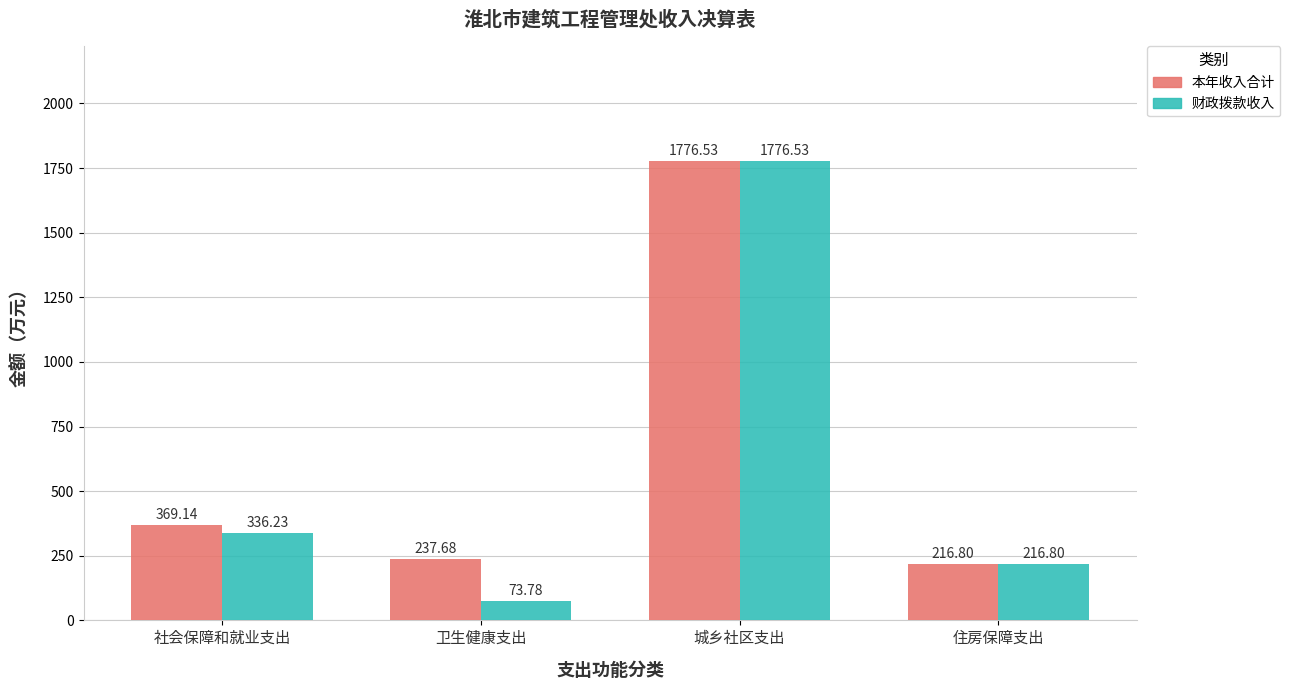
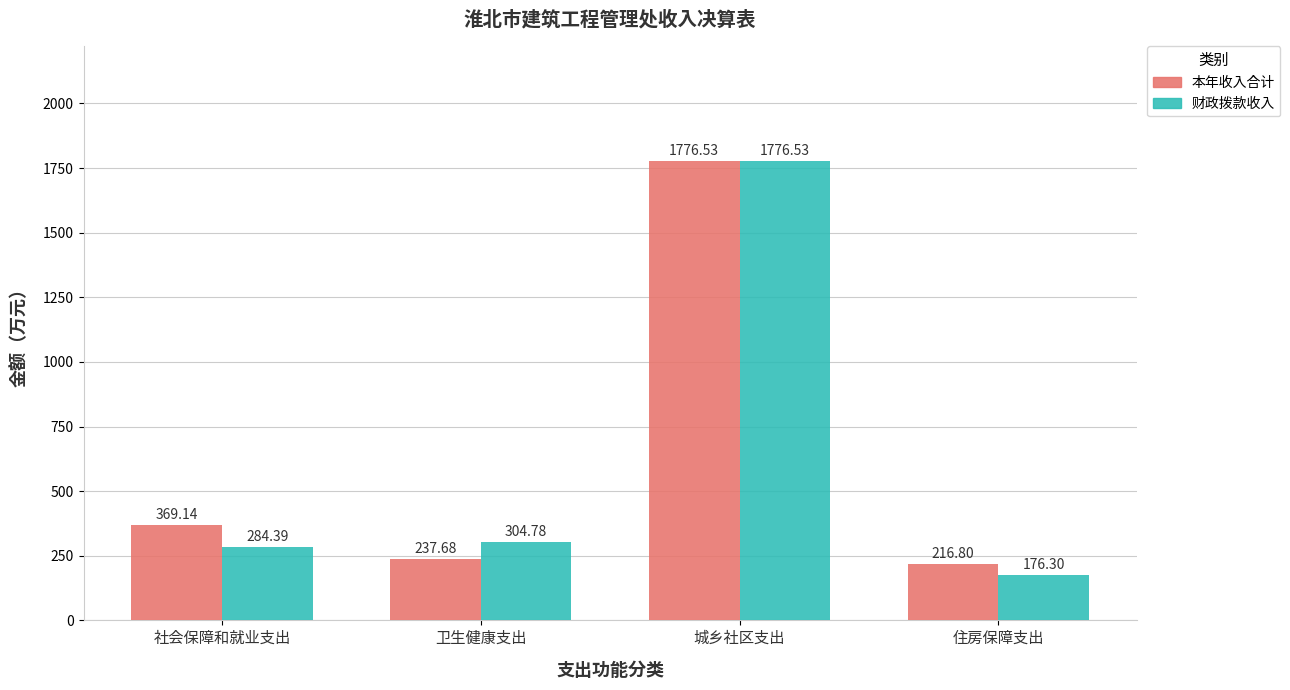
财政拨款收入, 社会保障和就业支出: 336.23 -> 284.39
财政拨款收入, 卫生健康支出: 73.78 -> 304.78
财政拨款收入, 住房保障支出: 216.80 -> 176.30
